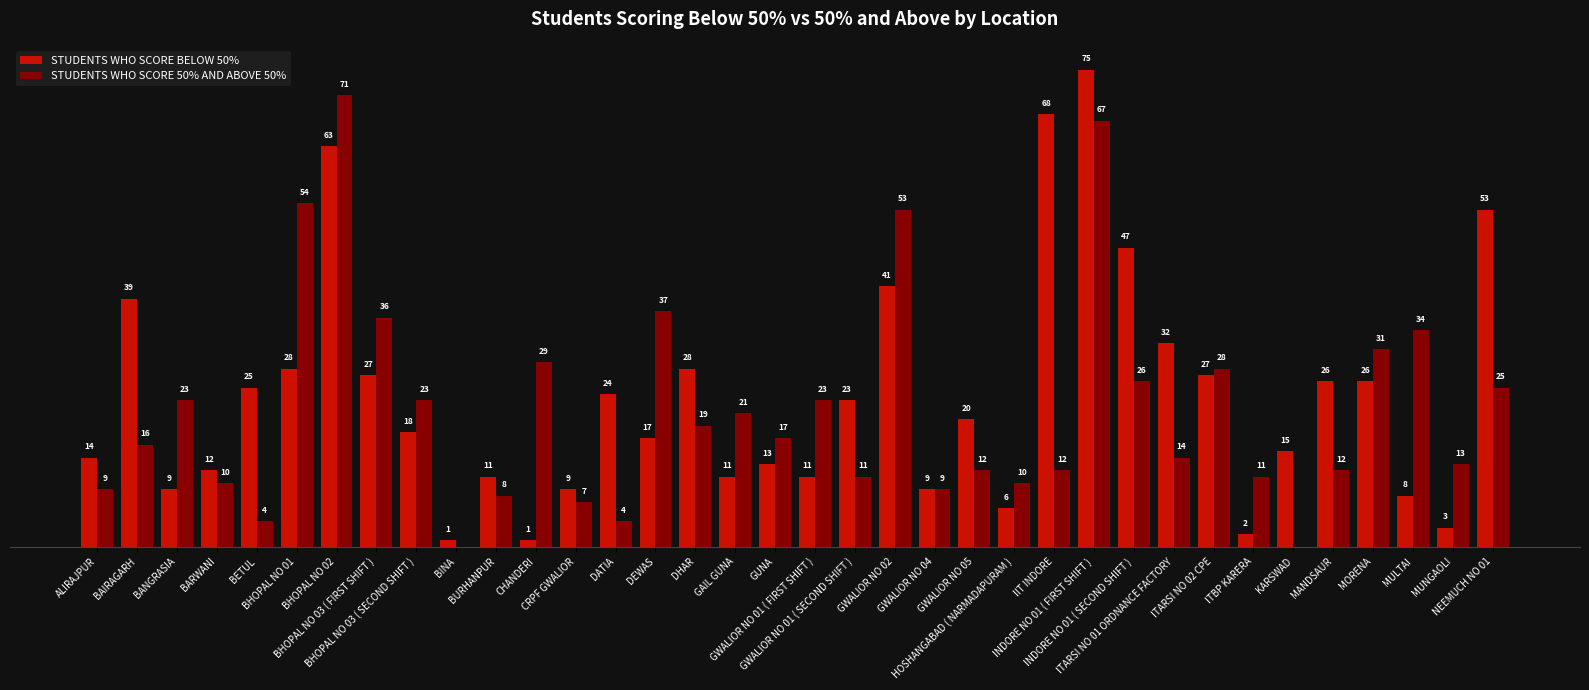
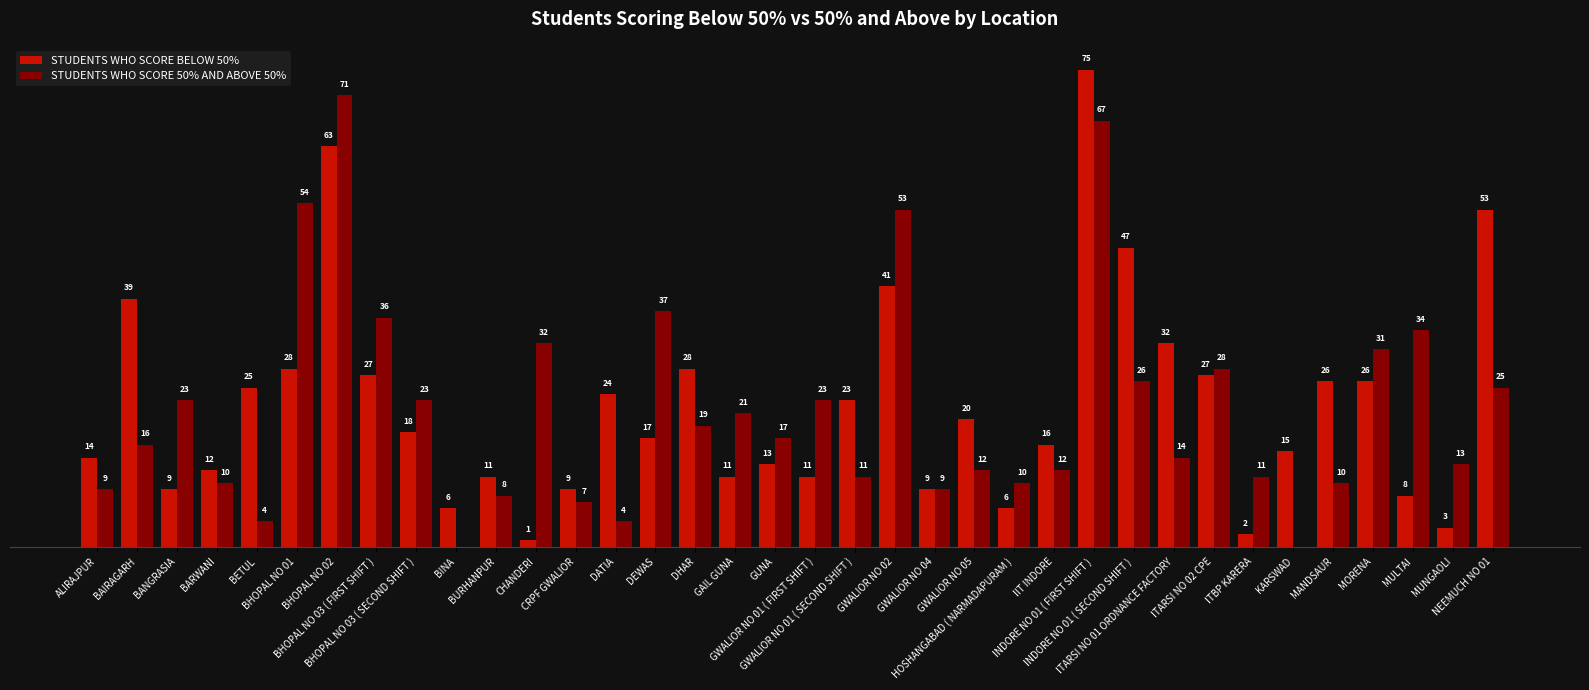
STUDENTS WHO SCORE BELOW 50%, BINA: 1 -> 6
STUDENTS WHO SCORE 50% AND ABOVE 50%, CHANDERI: 29 -> 32
STUDENTS WHO SCORE BELOW 50%, IIT INDORE: 68 -> 16
STUDENTS WHO SCORE 50% AND ABOVE 50%, MANDSAUR: 12 -> 10
